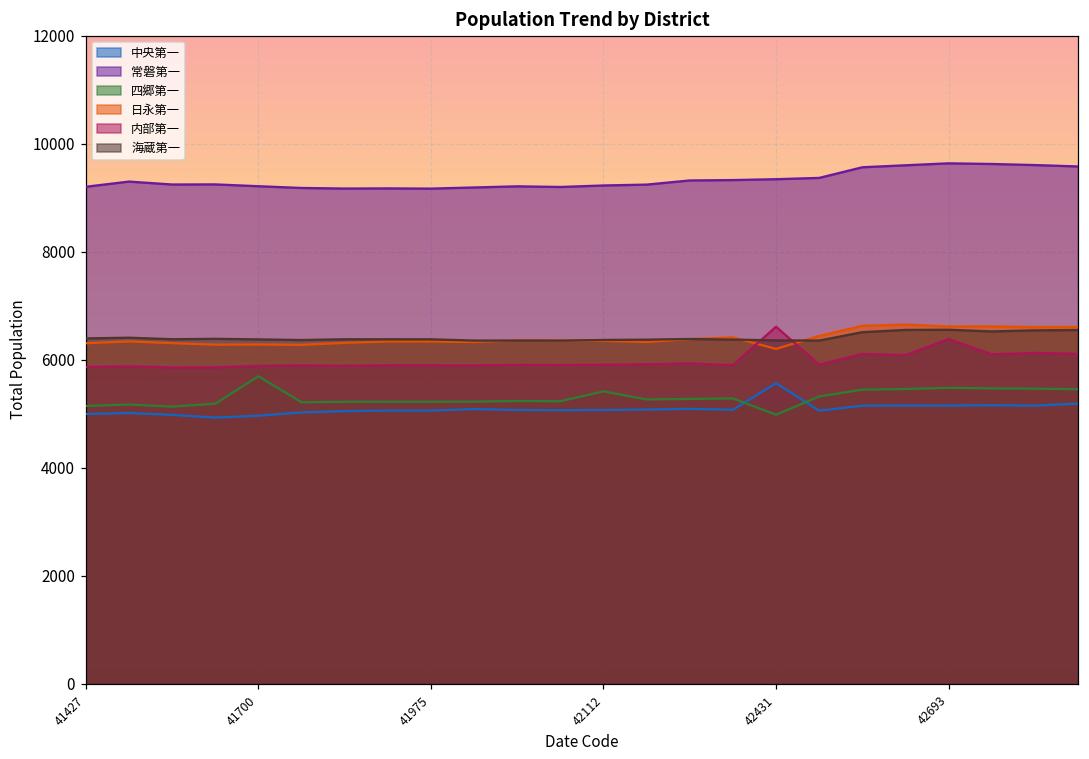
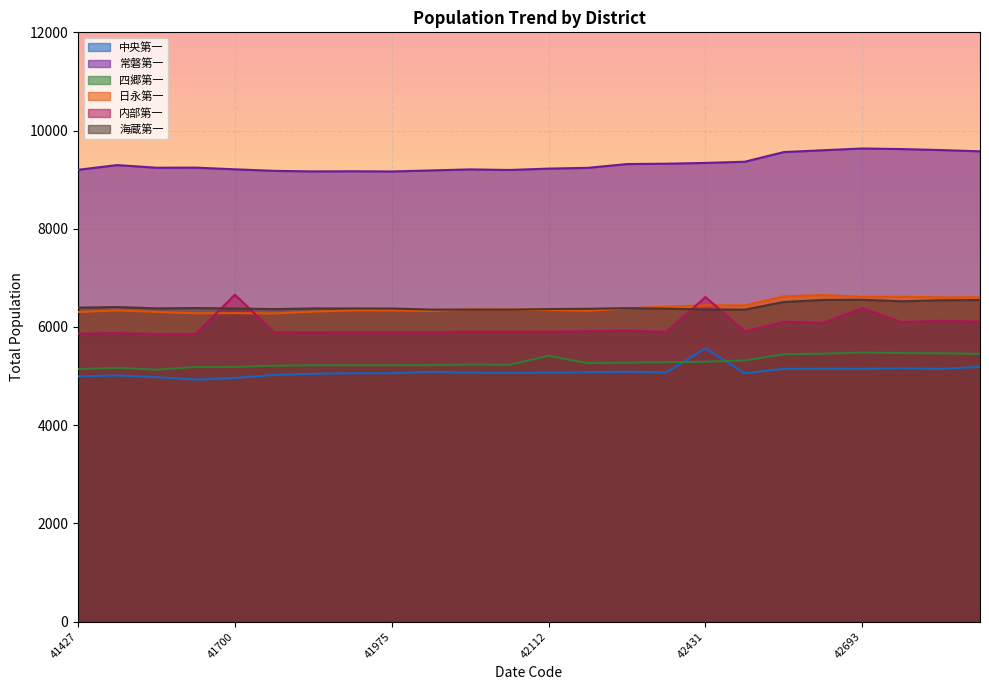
四郷第一, 41700: 5700 -> 5200
内部第一, 41700: 5900 -> 6700
四郷第一, 42431: 5000 -> 5300
日永第一, 42431: 6200 -> 6400
